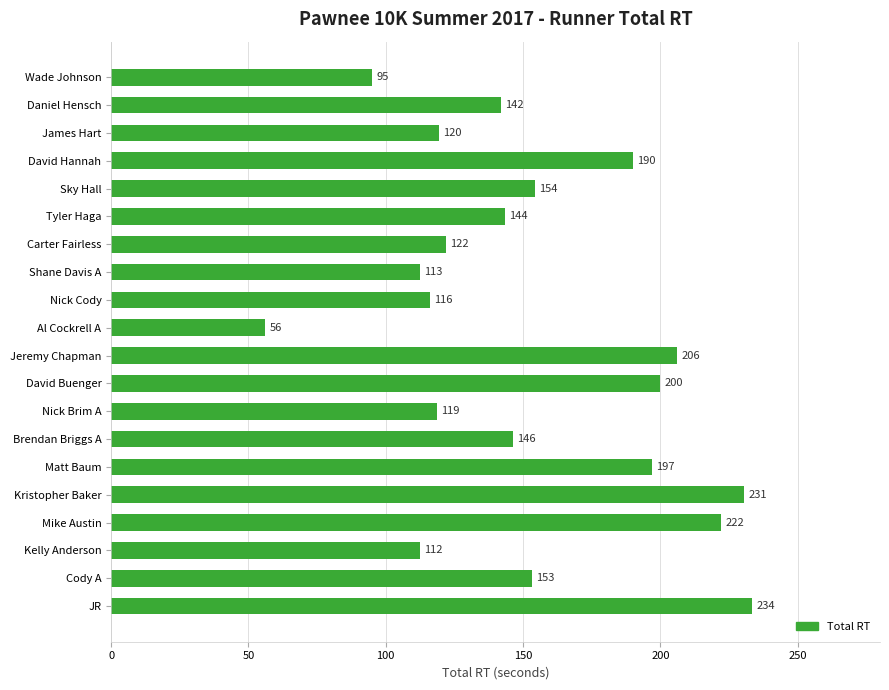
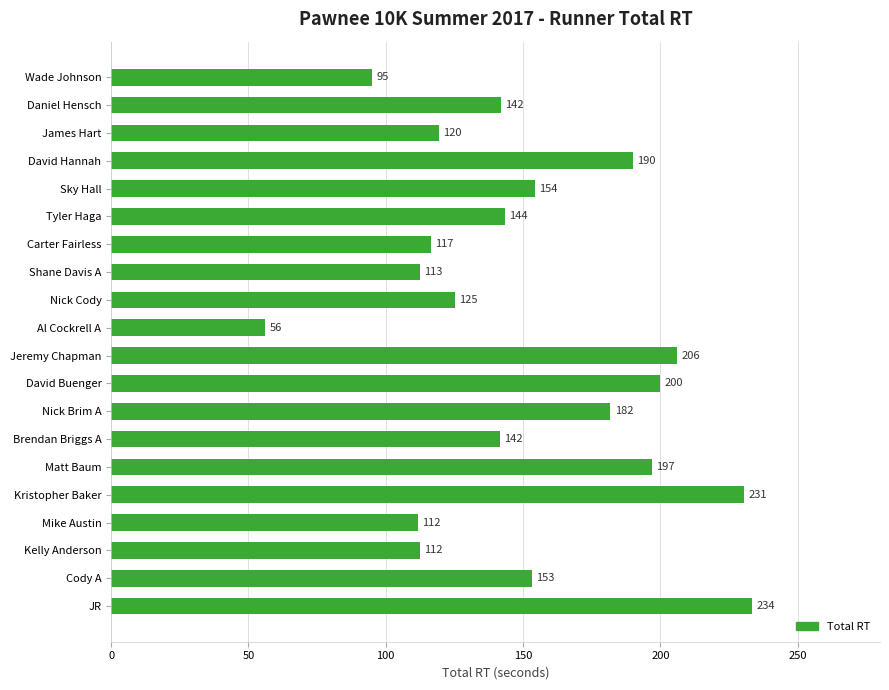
Carter Fairless: 122 -> 117
Nick Cody: 116 -> 125
Nick Brim A: 119 -> 182
Brendan Briggs A: 146 -> 142
Mike Austin: 222 -> 112
